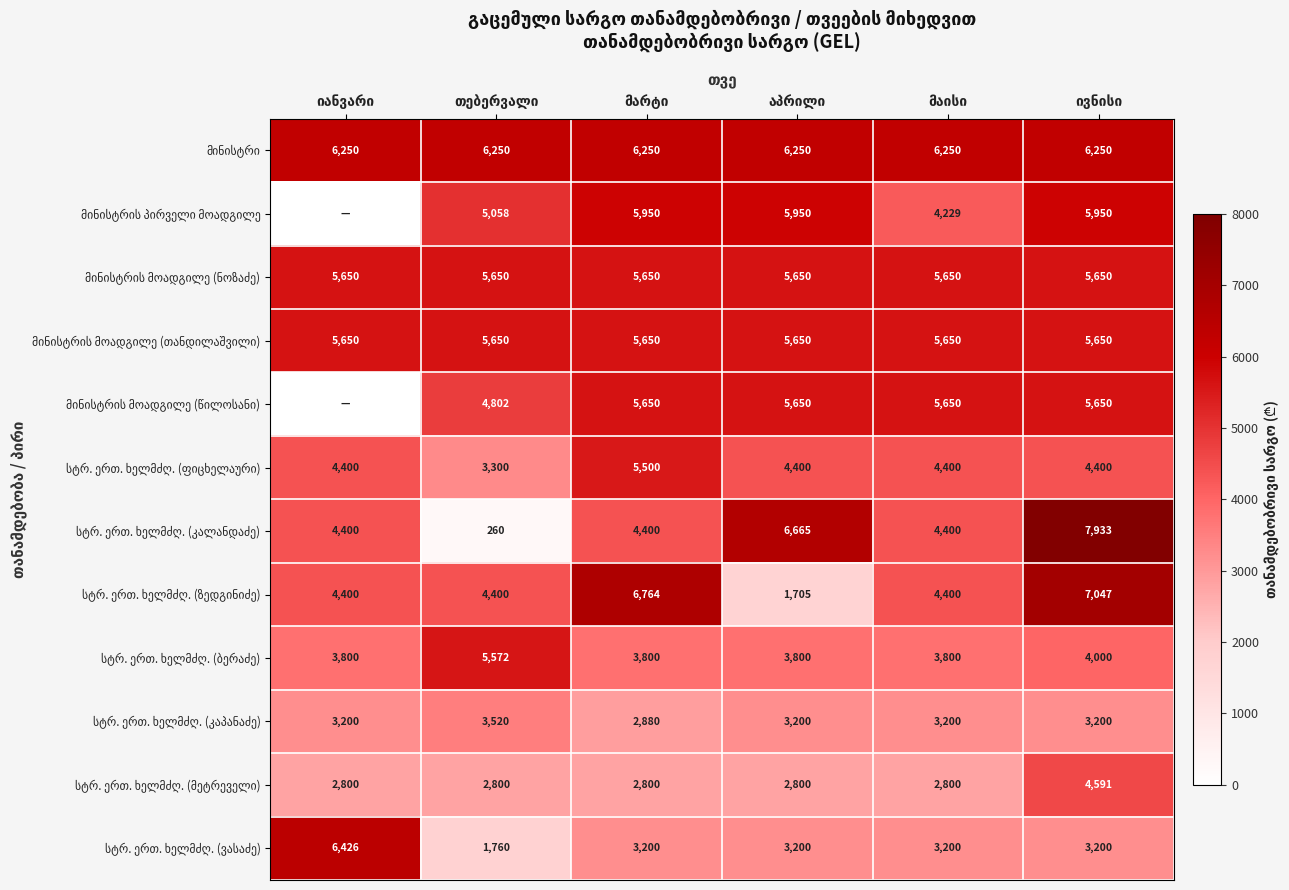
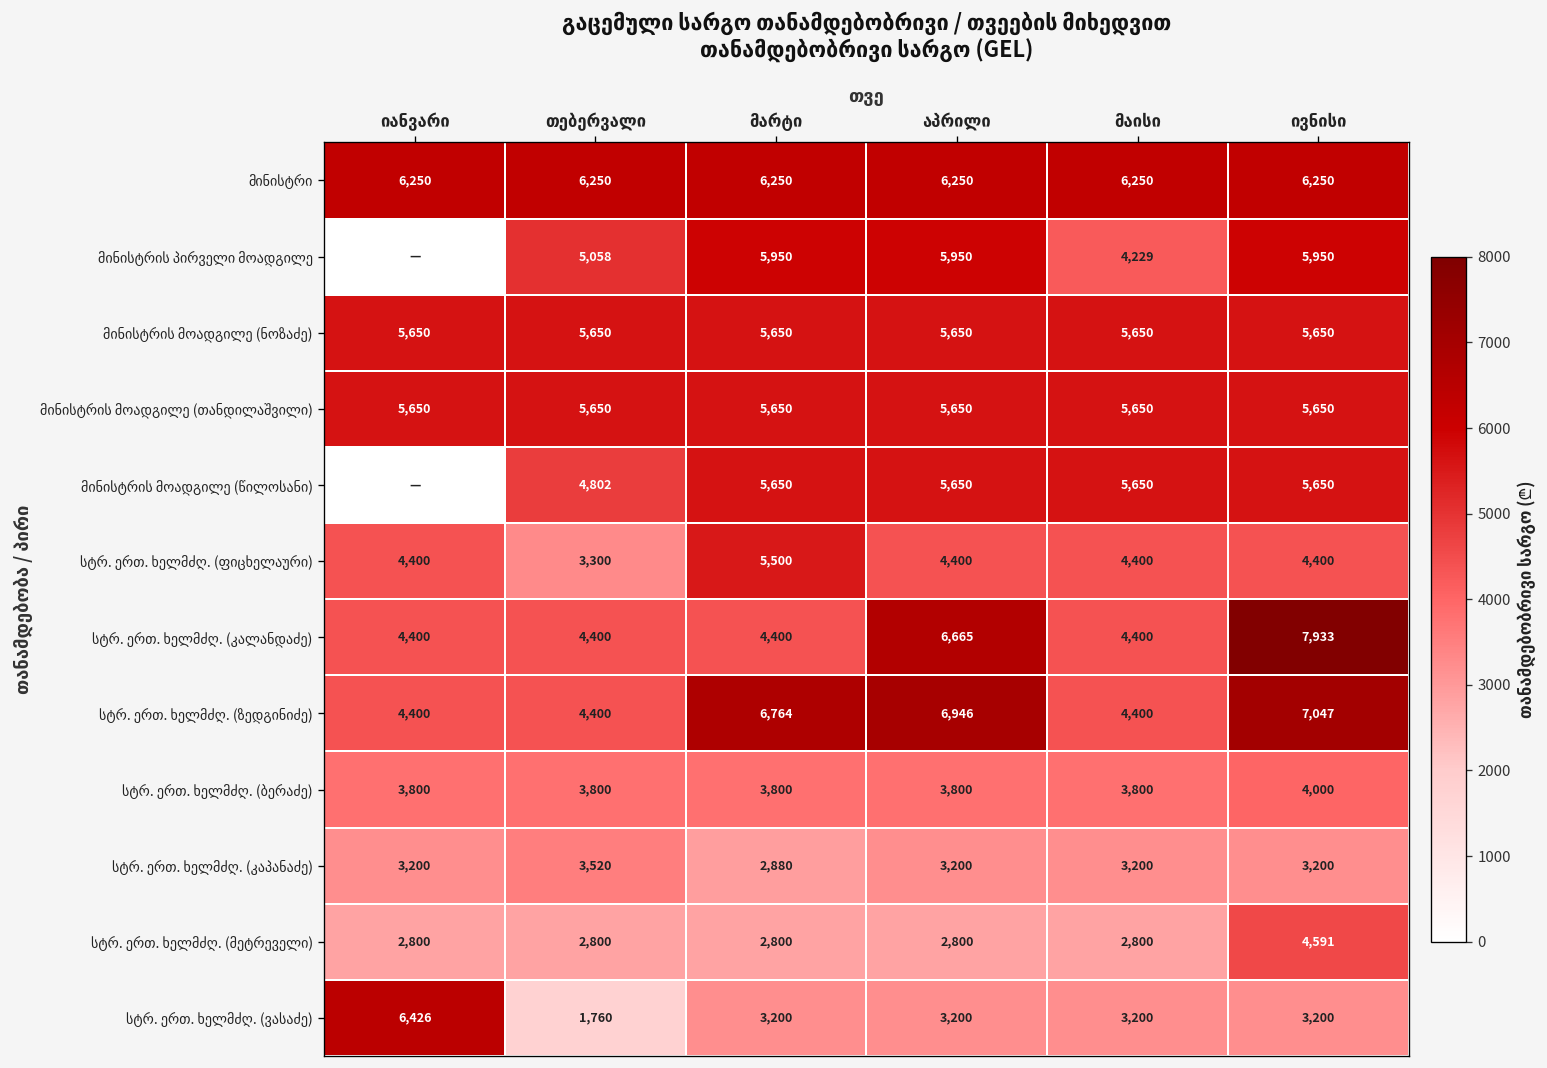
სტრ. ერთ. ხელმძღ. (კალანდაძე), თებერვალი: 260 -> 4,400
სტრ. ერთ. ხელმძღ. (ზედგინიძე), აპრილი: 1,705 -> 6,946
სტრ. ერთ. ხელმძღ. (ბერაძე), თებერვალი: 5,572 -> 3,800
